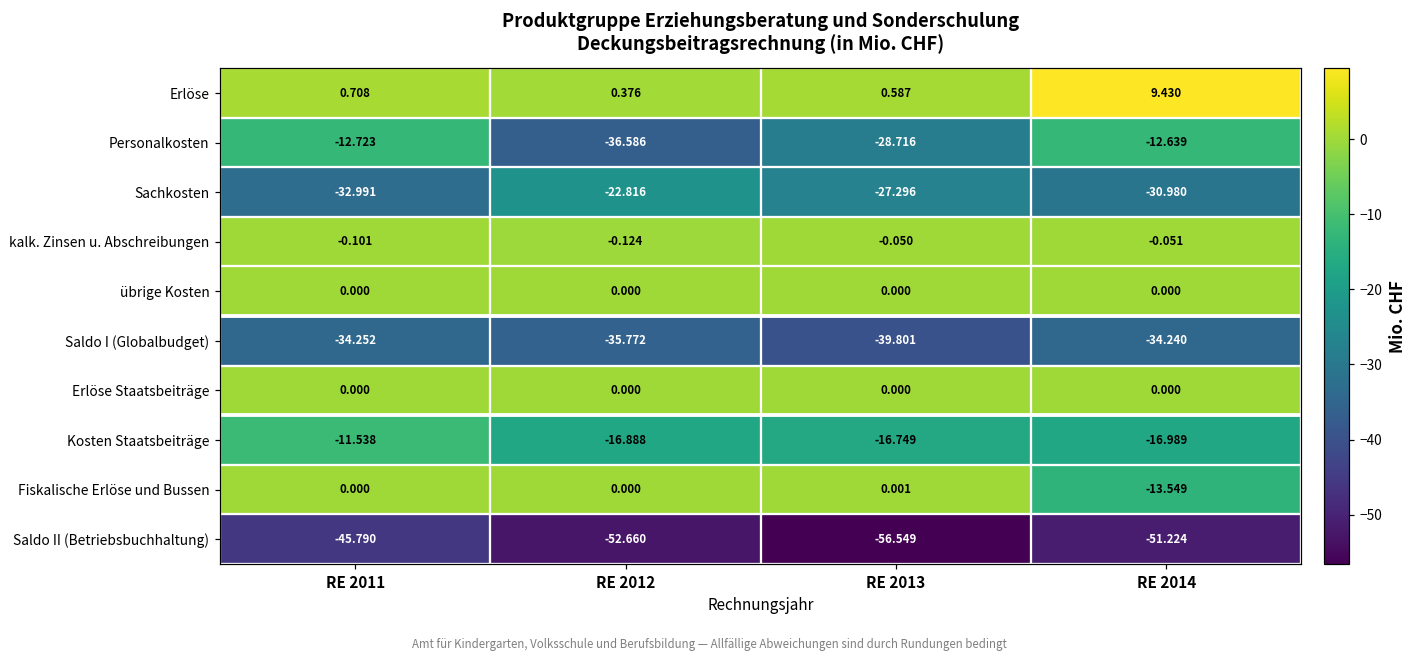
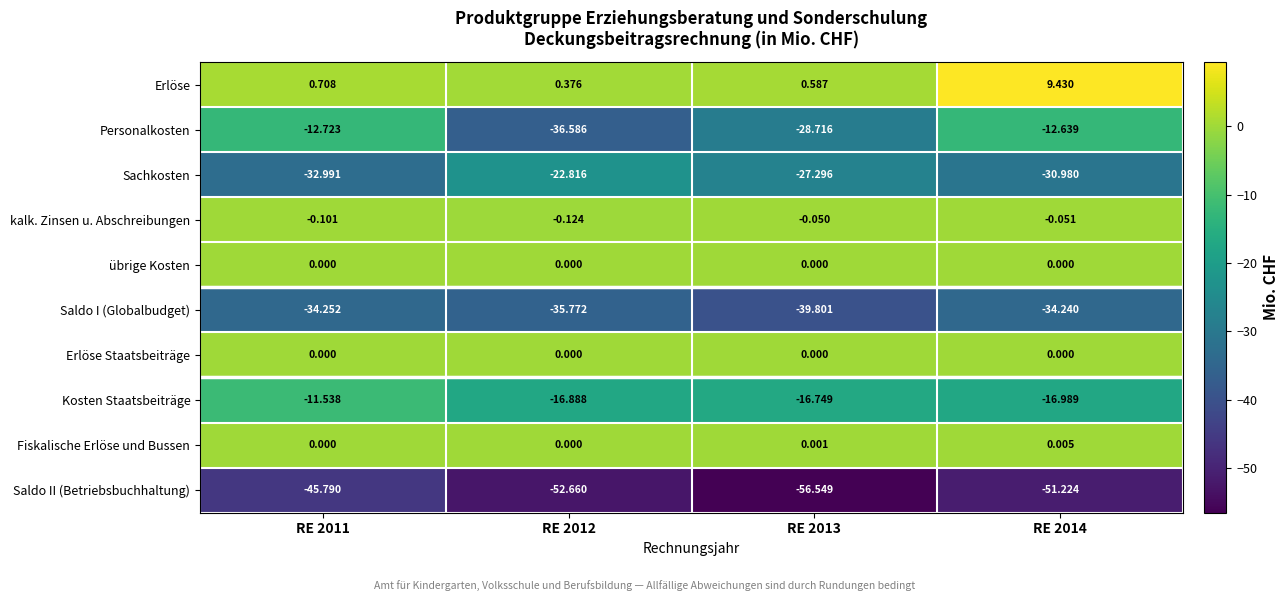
Fiskalische Erlöse und Bussen, RE 2014: -13.549 -> 0.005
